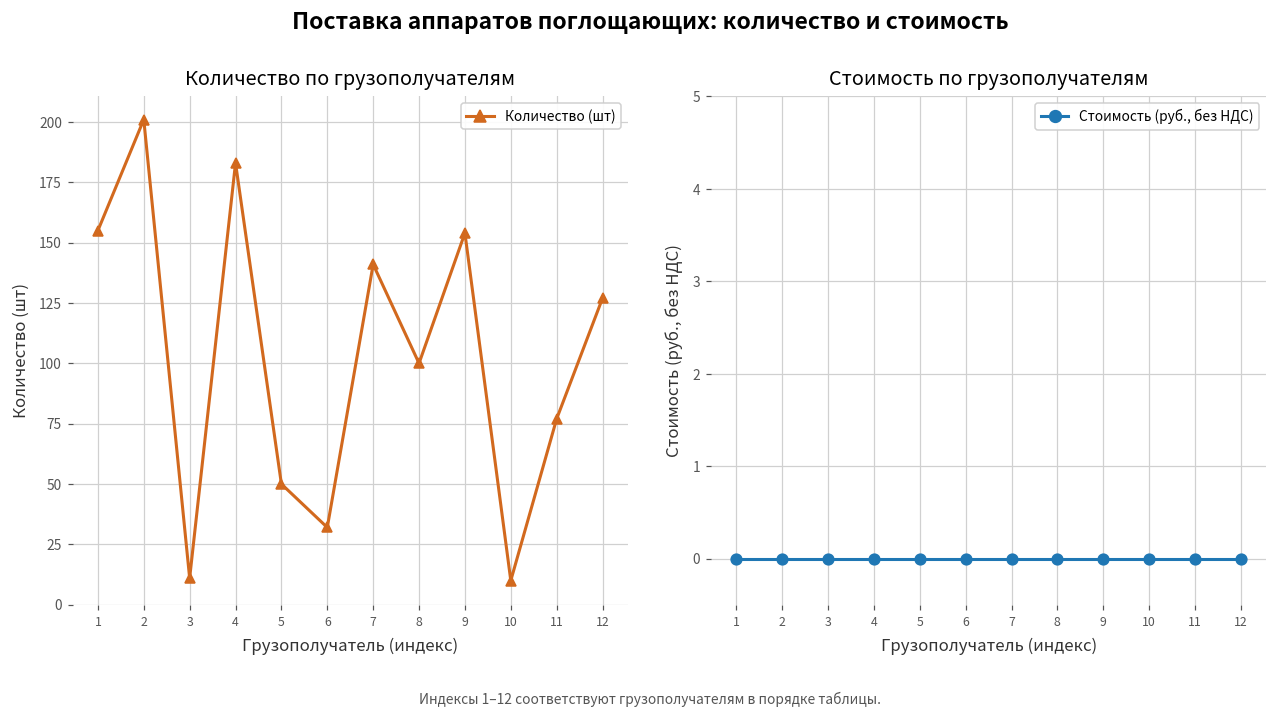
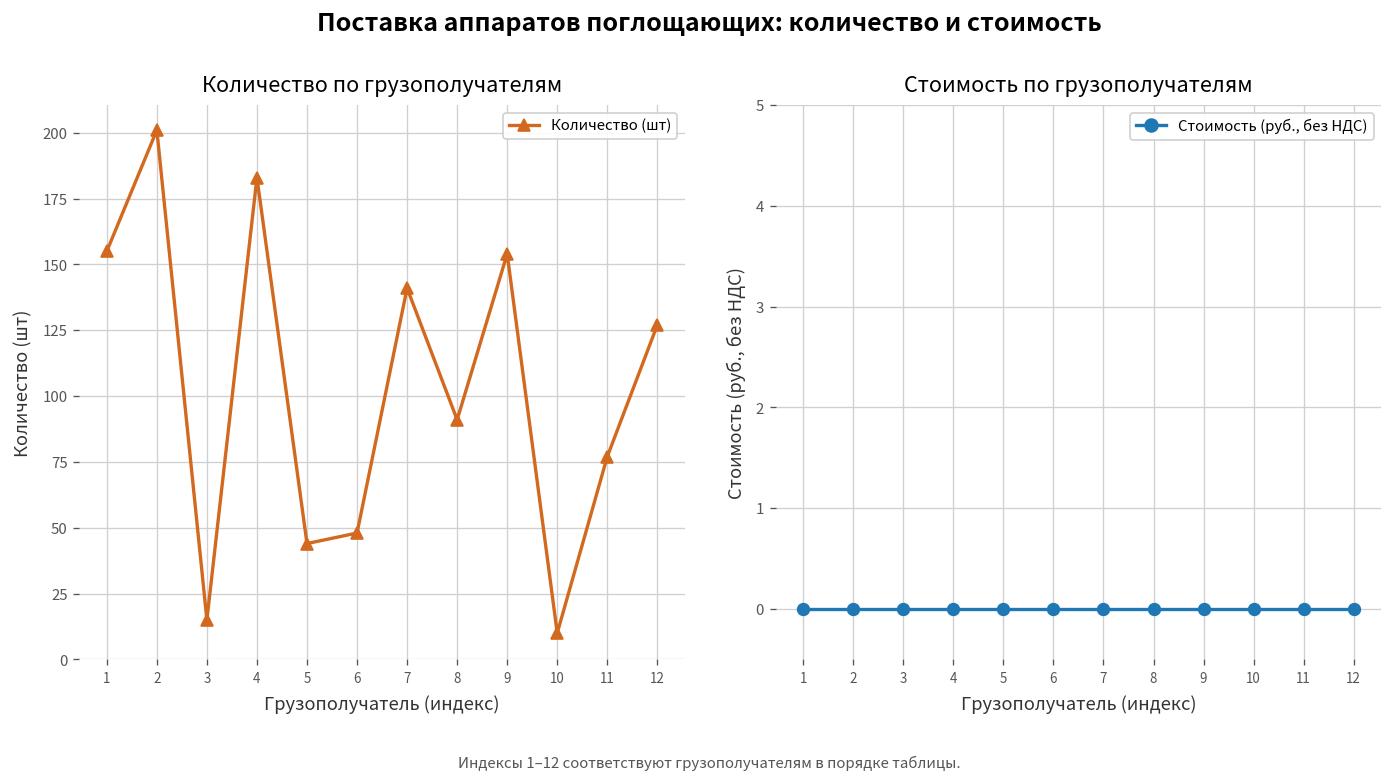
Количество по грузополучателям, 3: 11 -> 15
Количество по грузополучателям, 5: 50 -> 44
Количество по грузополучателям, 6: 32 -> 48
Количество по грузополучателям, 8: 100 -> 91
